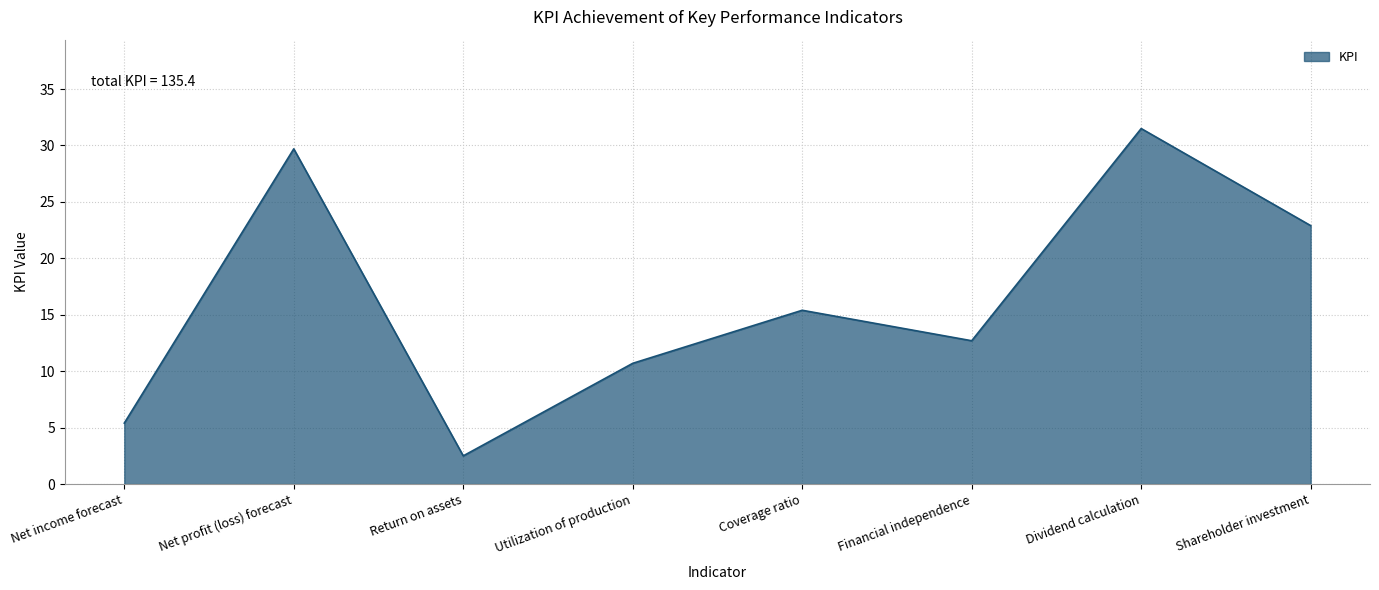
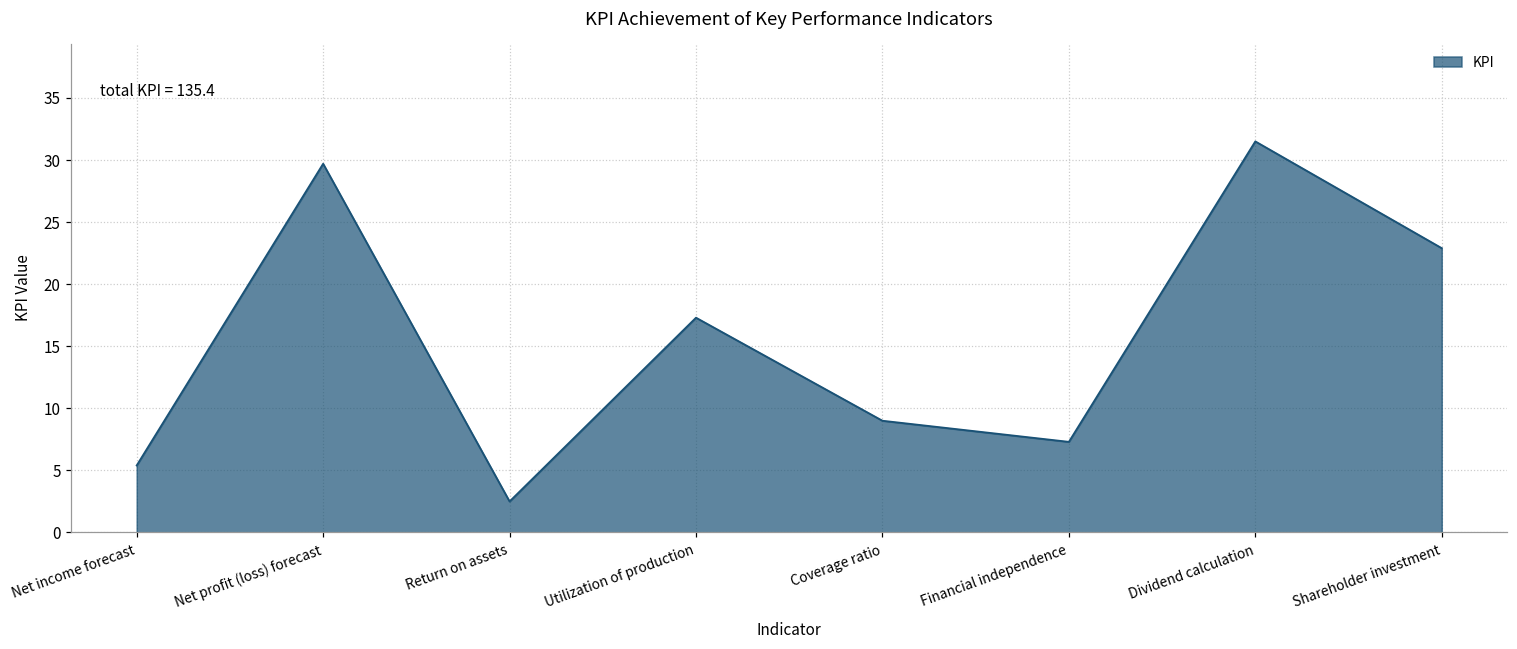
Utilization of production: 10.7 -> 17.3
Coverage ratio: 15.4 -> 9.0
Financial independence: 12.7 -> 7.3
